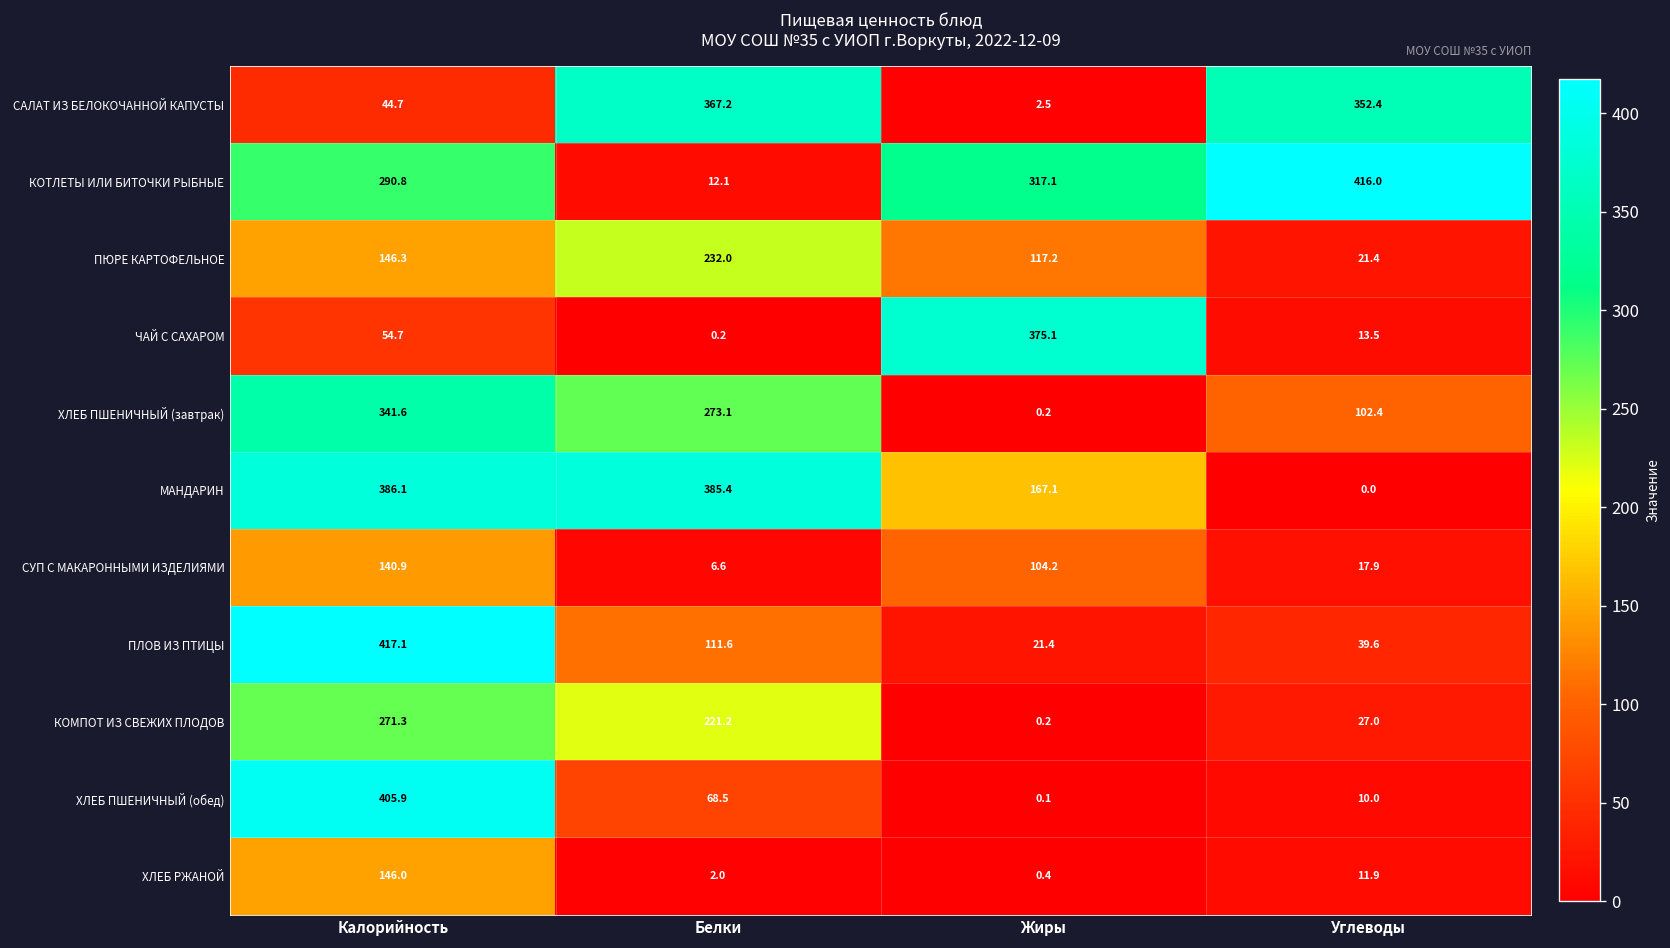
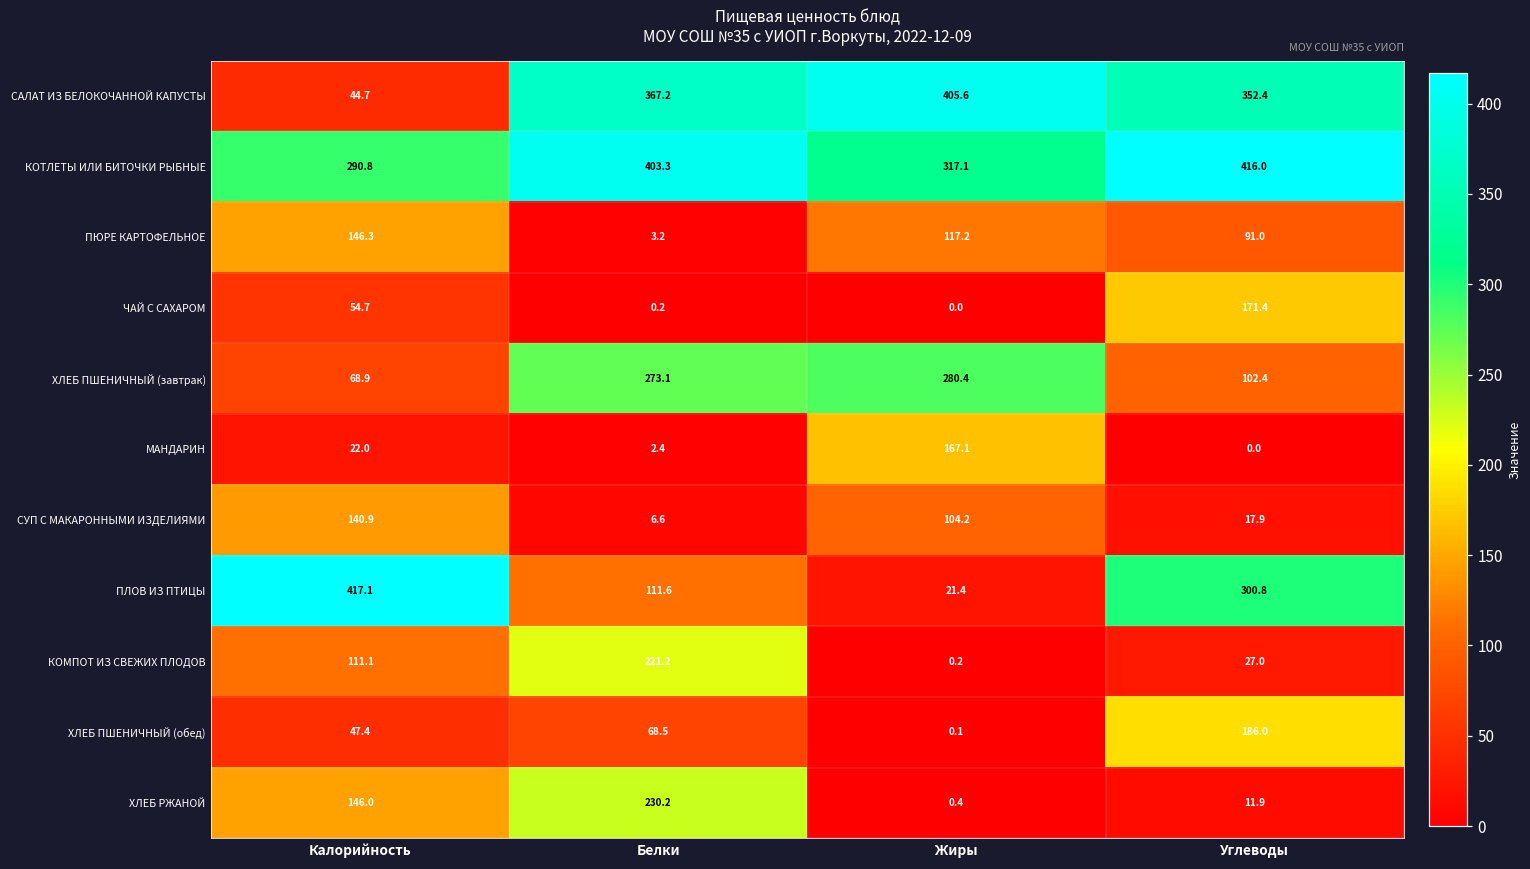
САЛАТ ИЗ БЕЛОКОЧАННОЙ КАПУСТЫ, Жиры: 2.5 -> 405.6
КОТЛЕТЫ ИЛИ БИТОЧКИ РЫБНЫЕ, Белки: 12.1 -> 403.3
ПЮРЕ КАРТОФЕЛЬНОЕ, Белки: 232.0 -> 3.2
ПЮРЕ КАРТОФЕЛЬНОЕ, Углеводы: 21.4 -> 91.0
ЧАЙ С САХАРОМ, Жиры: 375.1 -> 0.0
ЧАЙ С САХАРОМ, Углеводы: 13.5 -> 171.4
ХЛЕБ ПШЕНИЧНЫЙ (завтрак), Калорийность: 341.6 -> 68.9
ХЛЕБ ПШЕНИЧНЫЙ (завтрак), Жиры: 0.2 -> 280.4
МАНДАРИН, Калорийность: 386.1 -> 22.0
МАНДАРИН, Белки: 385.4 -> 2.4
ПЛОВ ИЗ ПТИЦЫ, Углеводы: 39.6 -> 300.8
КОМПОТ ИЗ СВЕЖИХ ПЛОДОВ, Калорийность: 271.3 -> 111.1
ХЛЕБ ПШЕНИЧНЫЙ (обед), Калорийность: 405.9 -> 47.4
ХЛЕБ ПШЕНИЧНЫЙ (обед), Углеводы: 10.0 -> 186.0
ХЛЕБ РЖАНОЙ, Белки: 2.0 -> 230.2
